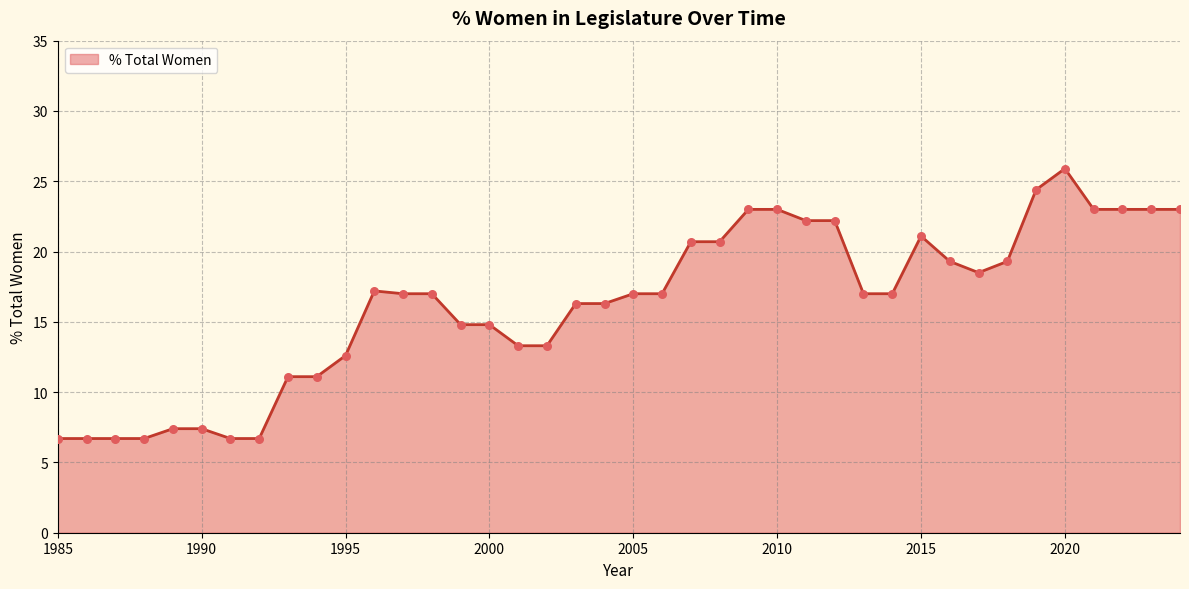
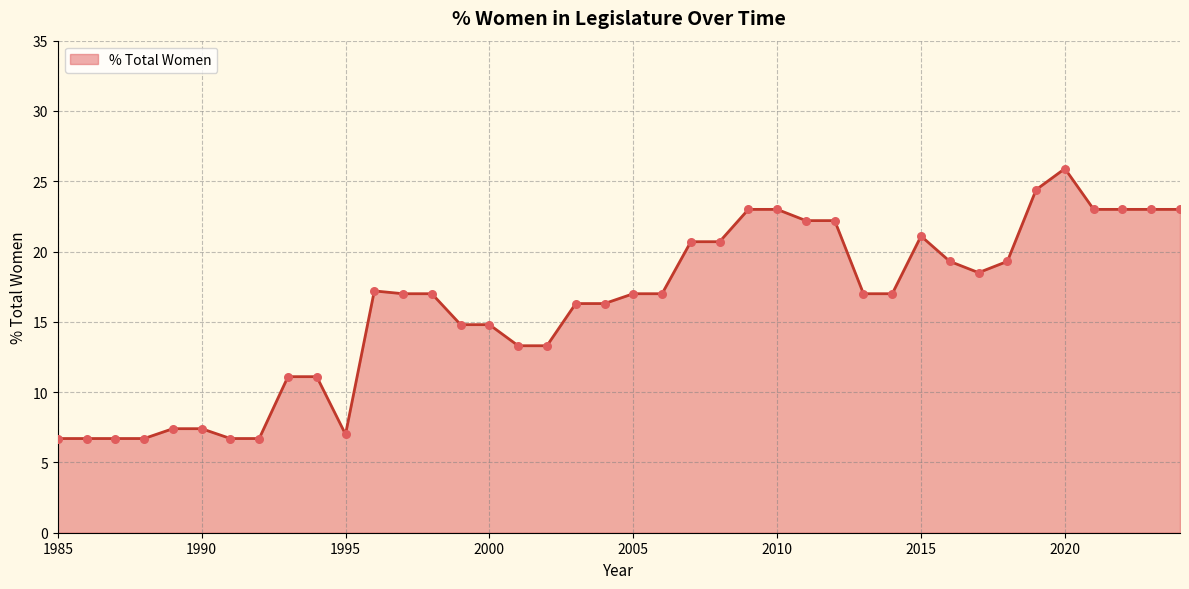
1995: 12.6 -> 7.0
